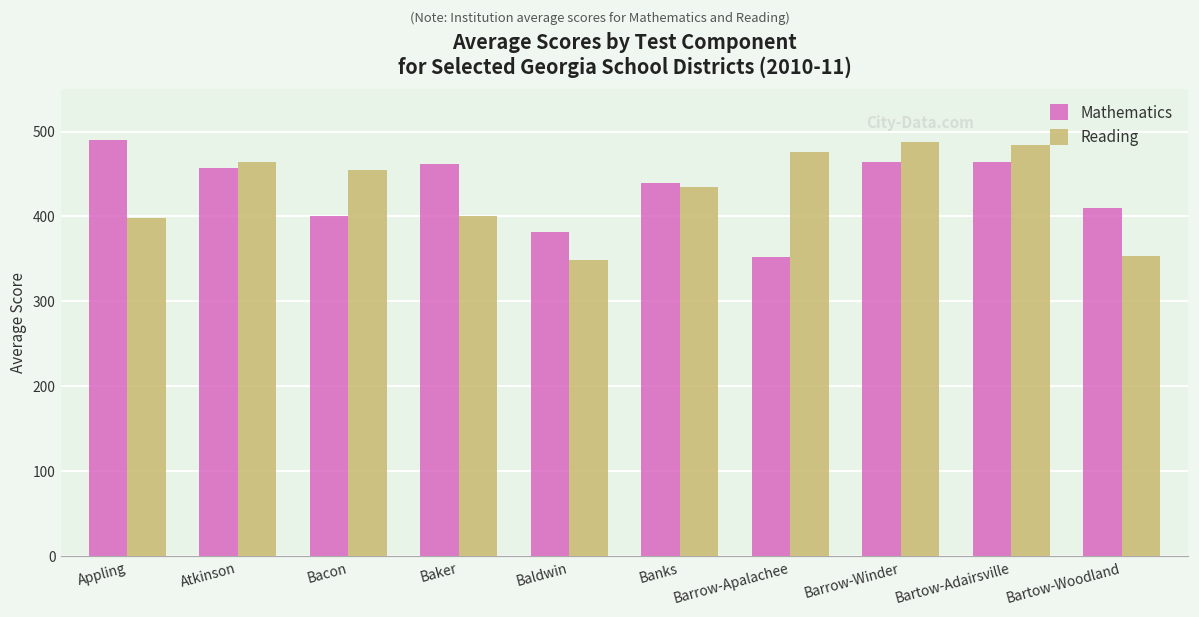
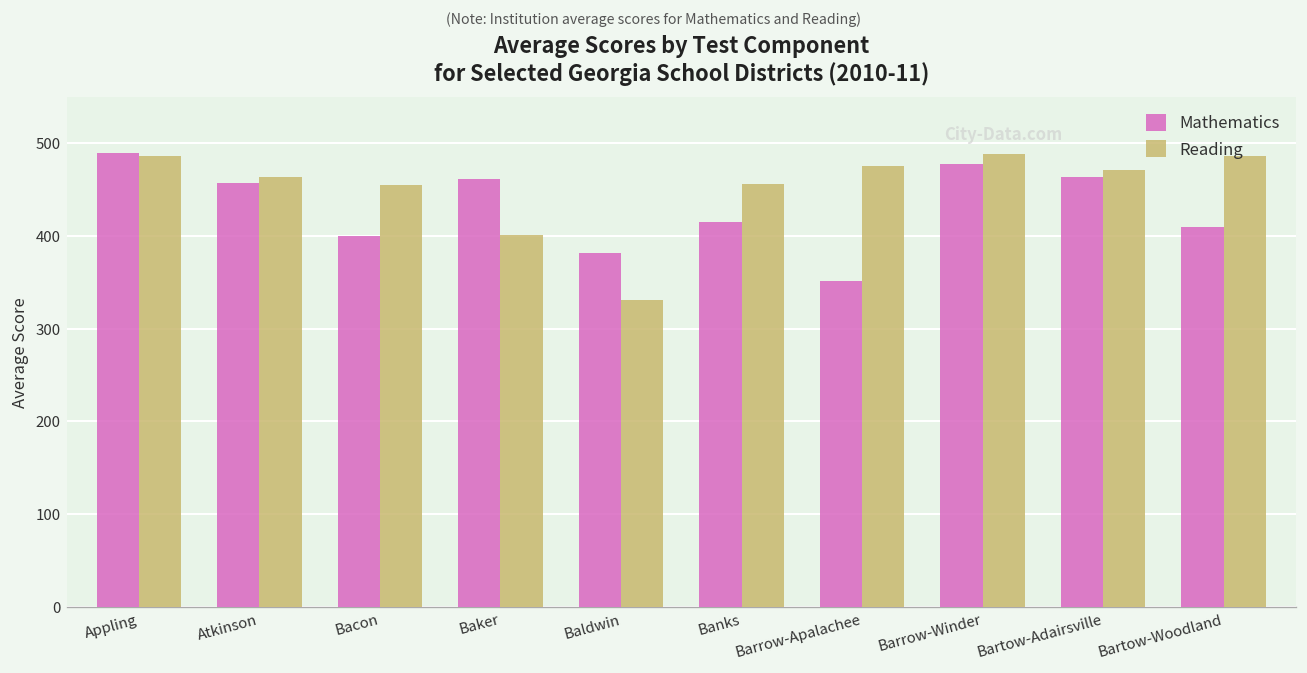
Reading, Appling: 400 -> 490
Reading, Baldwin: 350 -> 330
Mathematics, Banks: 440 -> 420
Reading, Banks: 440 -> 460
Mathematics, Barrow-Winder: 460 -> 480
Reading, Bartow-Adairsville: 480 -> 470
Reading, Bartow-Woodland: 350 -> 490
